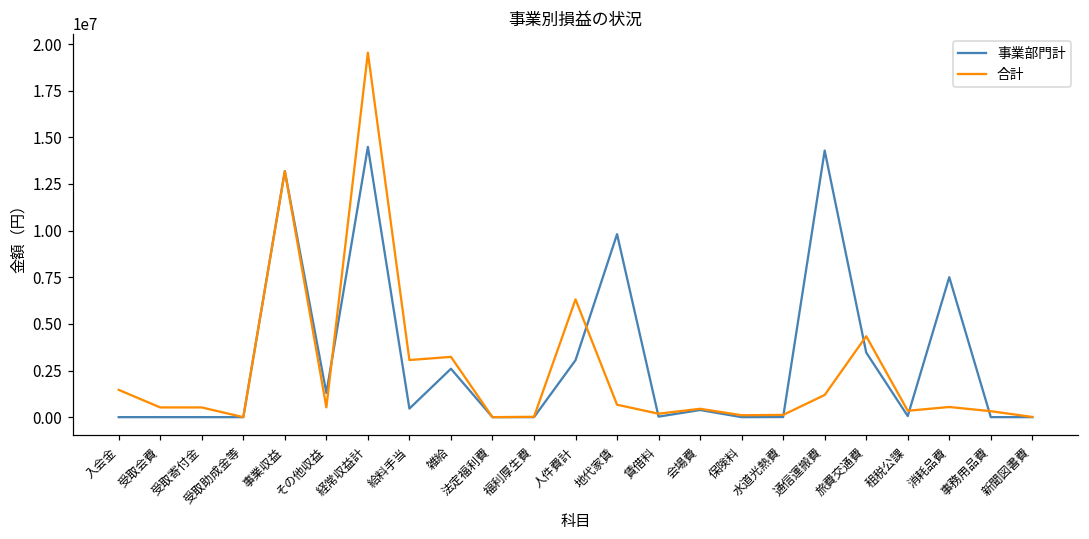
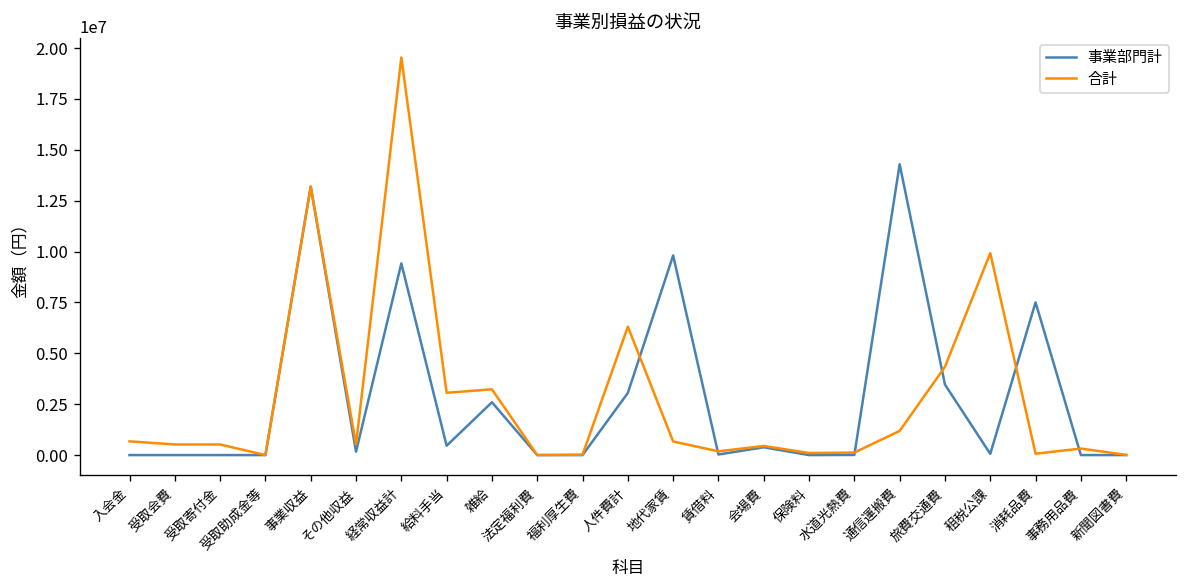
合計, 入会金: 1500000 -> 700000
事業部門計, その他収益: 1300000 -> 200000
事業部門計, 経常収益計: 14500000 -> 9400000
合計, 租税公課: 300000 -> 9900000
合計, 消耗品費: 500000 -> 100000
